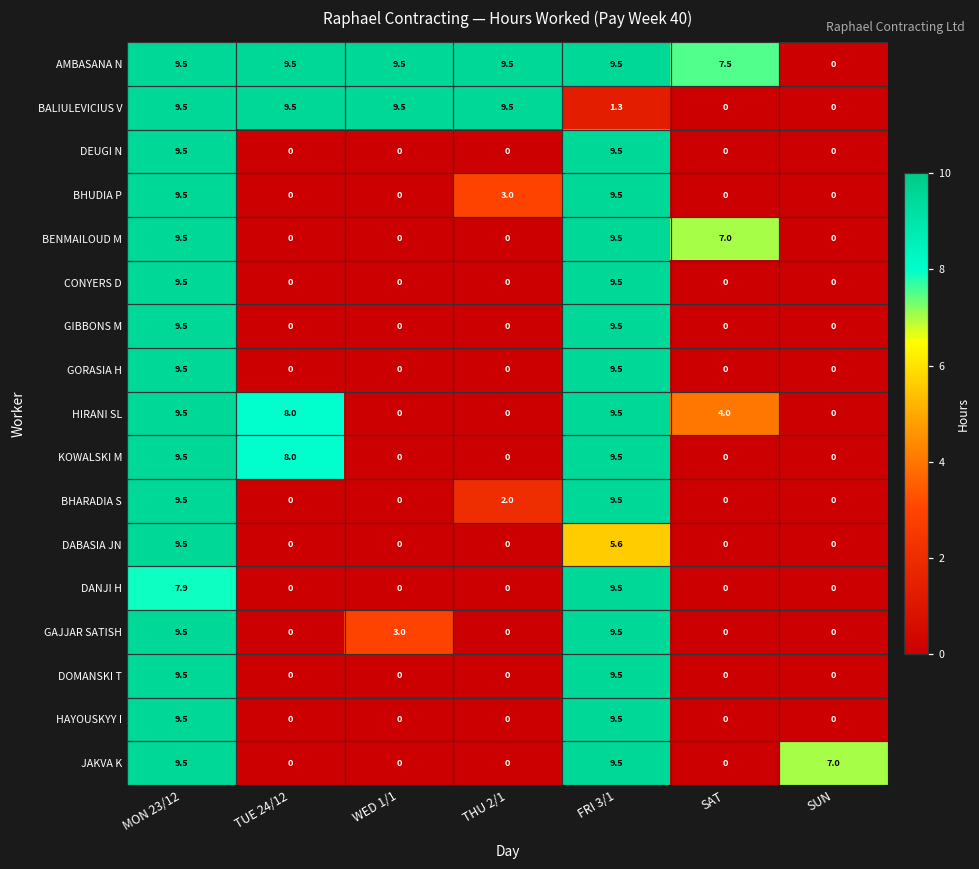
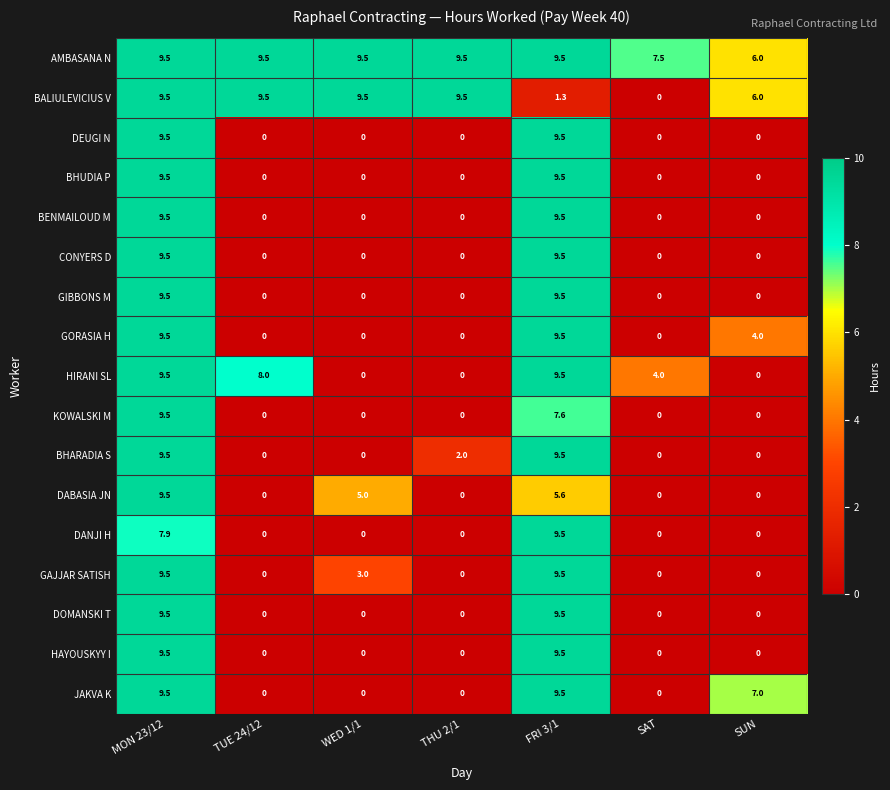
AMBASANA N, SUN: 0 -> 6.0
BALIULEVICIUS V, SUN: 0 -> 6.0
BHUDIA P, THU 2/1: 3.0 -> 0
BENMAILOUD M, SAT: 7.0 -> 0
GORASIA H, SUN: 0 -> 4.0
KOWALSKI M, TUE 24/12: 8.0 -> 0
KOWALSKI M, FRI 3/1: 9.5 -> 7.6
DABASIA JN, WED 1/1: 0 -> 5.0
